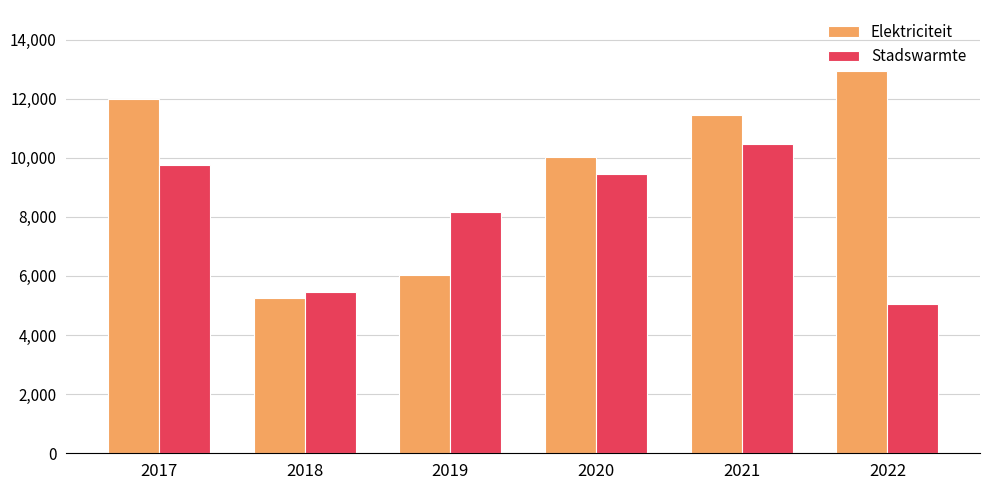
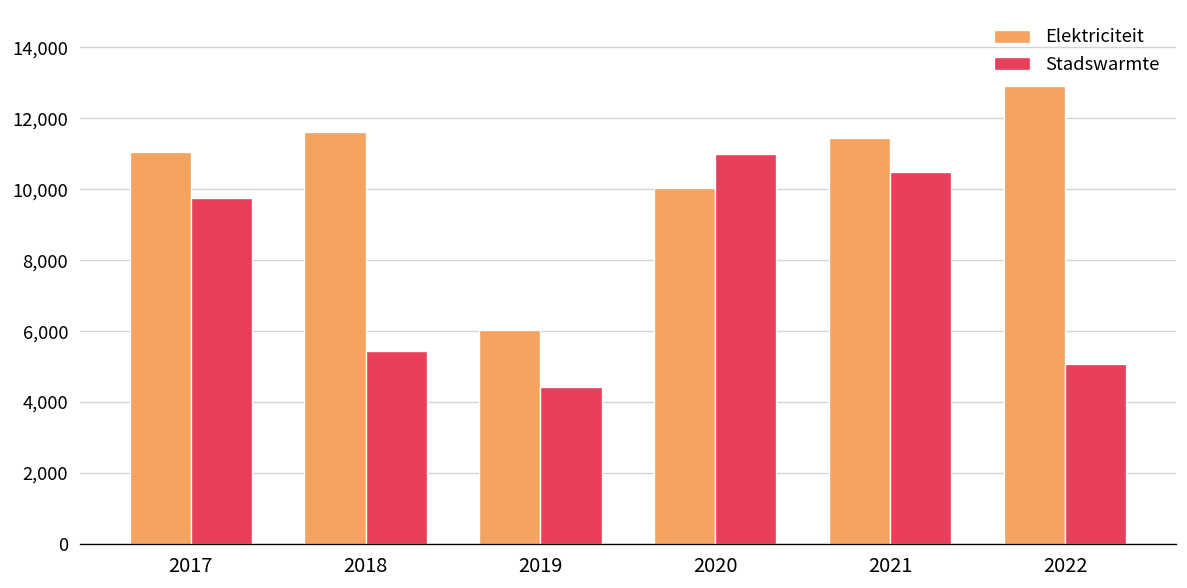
Elektriciteit, 2017: 12,000 -> 11,000
Elektriciteit, 2018: 5,300 -> 11,600
Stadswarmte, 2019: 8,200 -> 4,400
Stadswarmte, 2020: 9,500 -> 11,000
